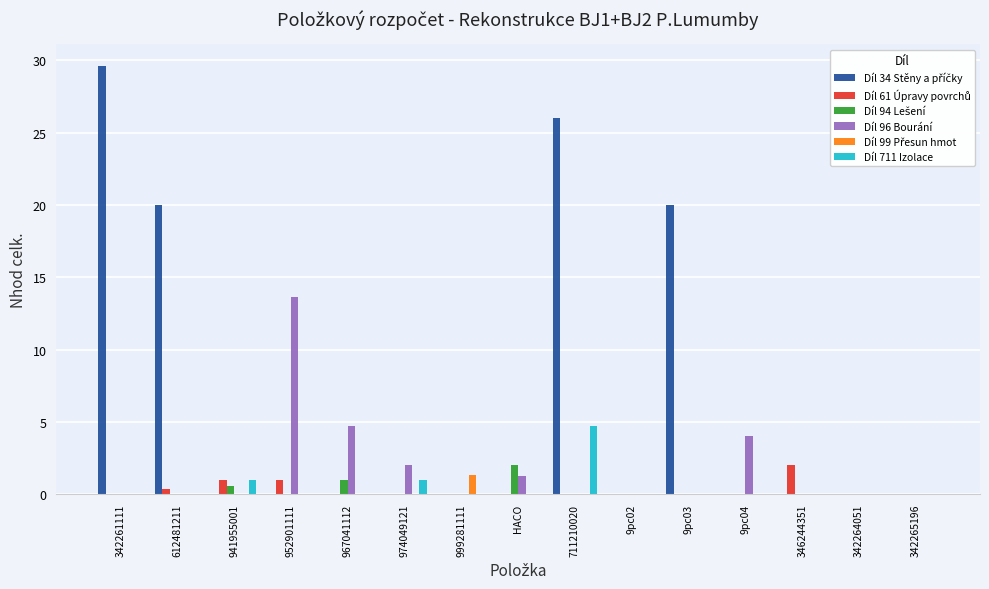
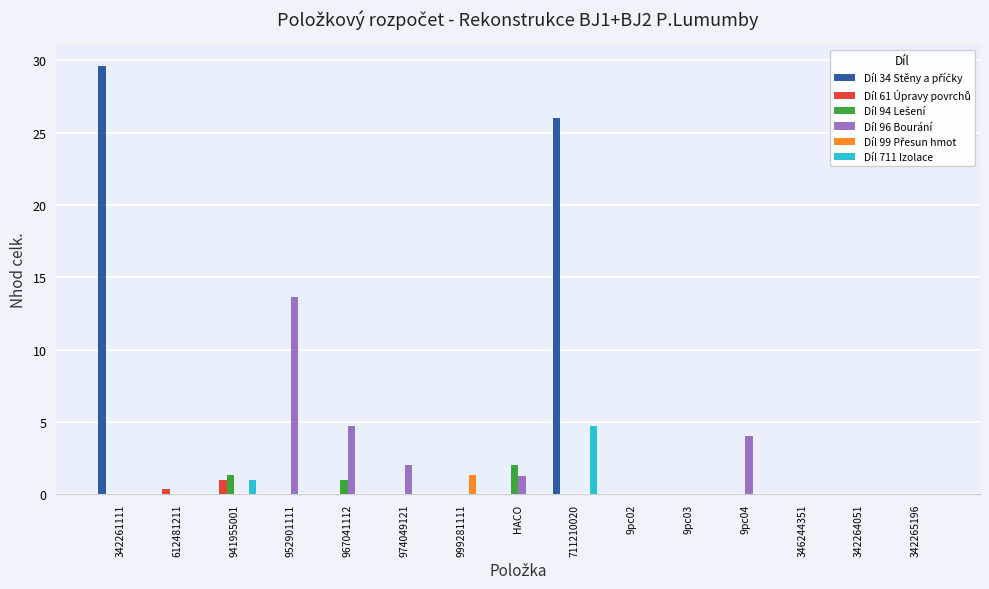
Díl 34 Stěny a příčky, 612481211: 20 -> 0
Díl 94 Lešení, 941955001: 0.6 -> 1.3
Díl 61 Úpravy povrchů, 952901111: 1 -> 0
Díl 711 Izolace, 974049121: 1 -> 0
Díl 34 Stěny a příčky, 9pc03: 20 -> 0
Díl 61 Úpravy povrchů, 346244351: 2 -> 0
